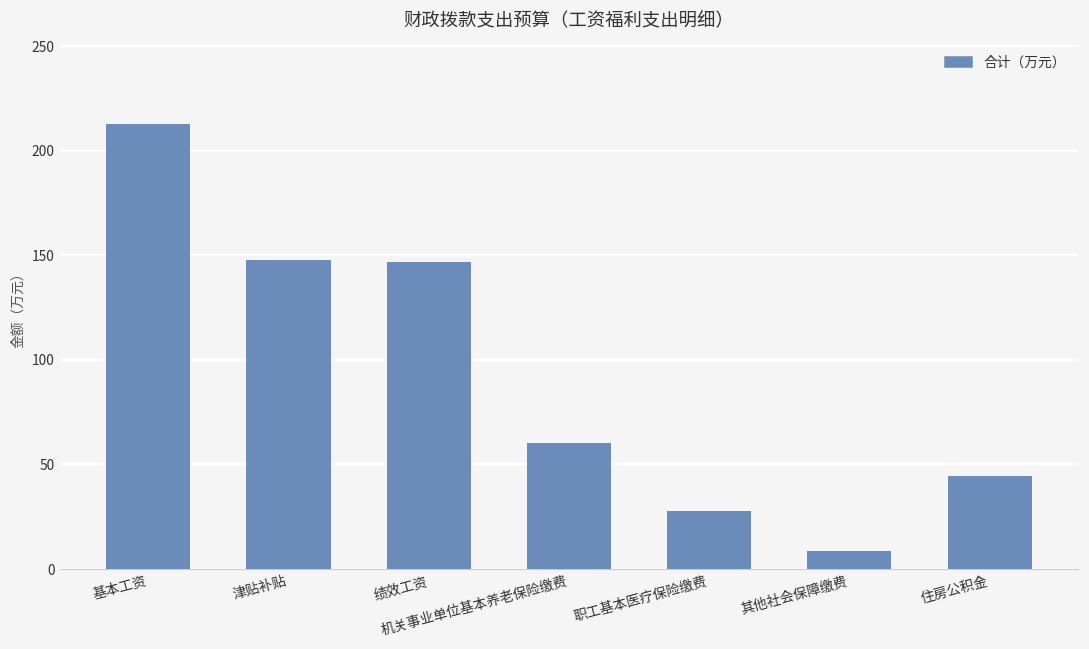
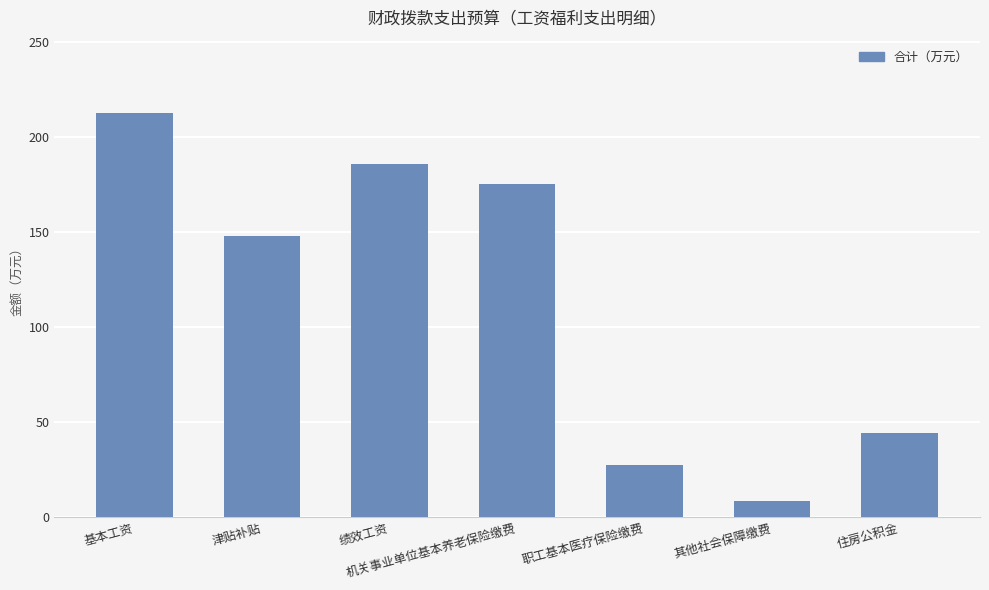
绩效工资: 147 -> 186
机关事业单位基本养老保险缴费: 60 -> 175
